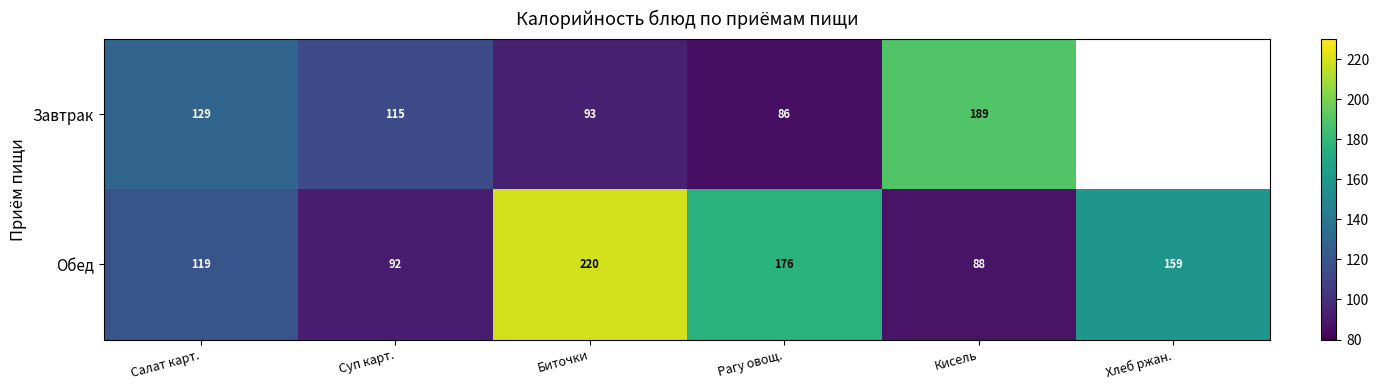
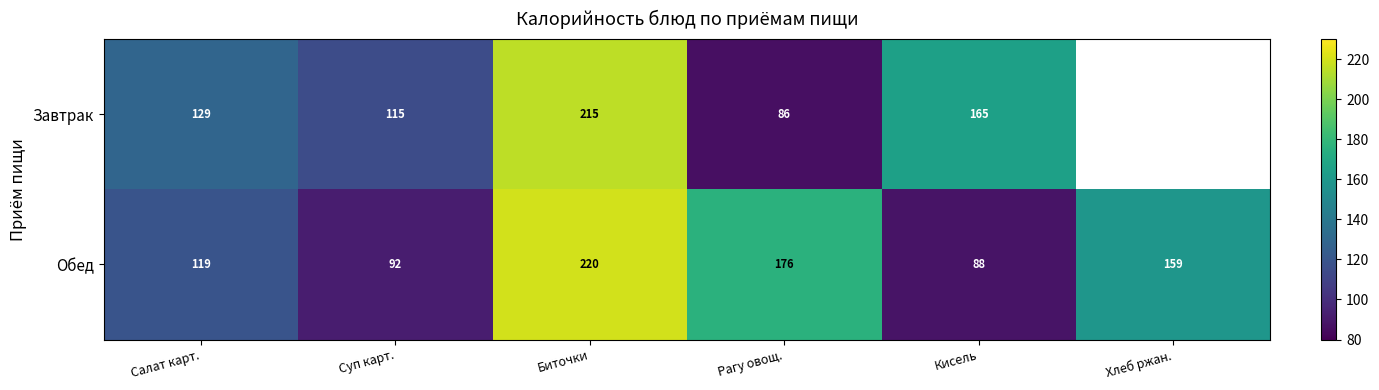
Завтрак, Биточки: 93 -> 215
Завтрак, Кисель: 189 -> 165
